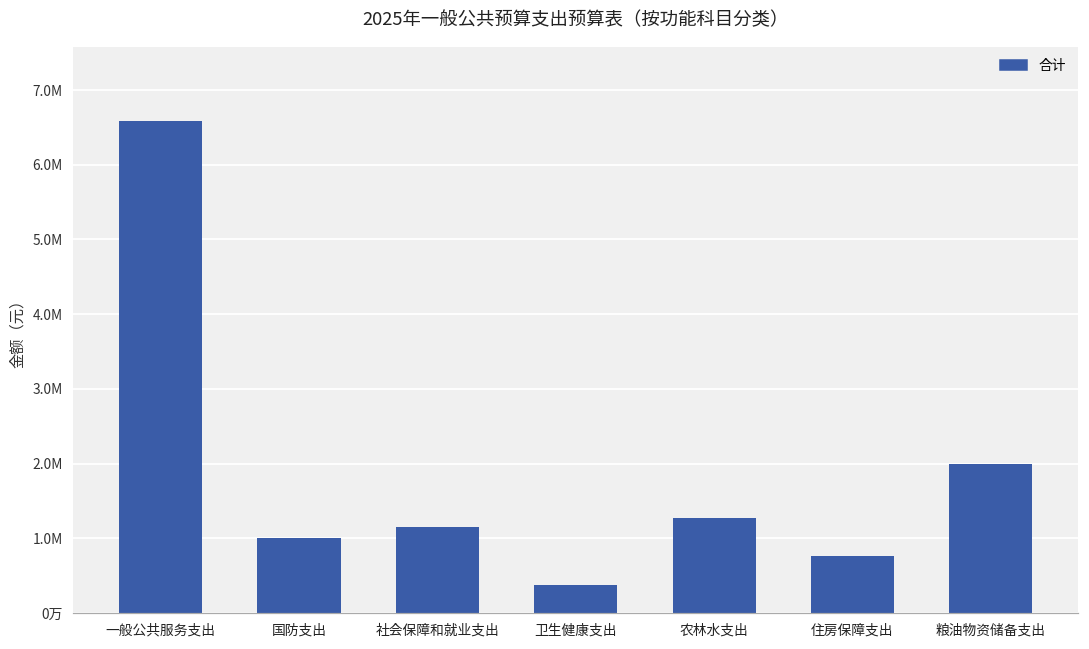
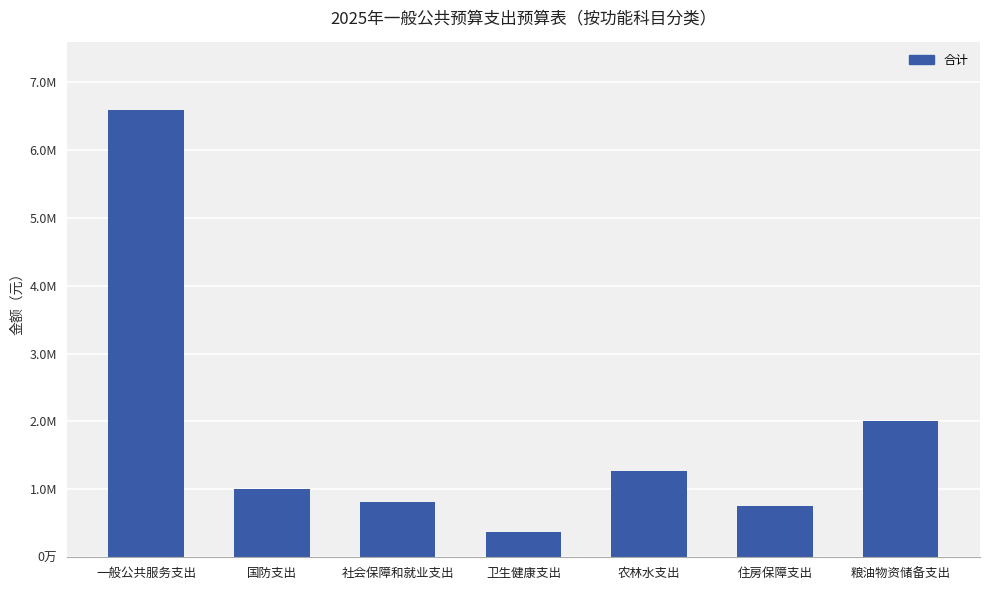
社会保障和就业支出: 1100000 -> 800000
